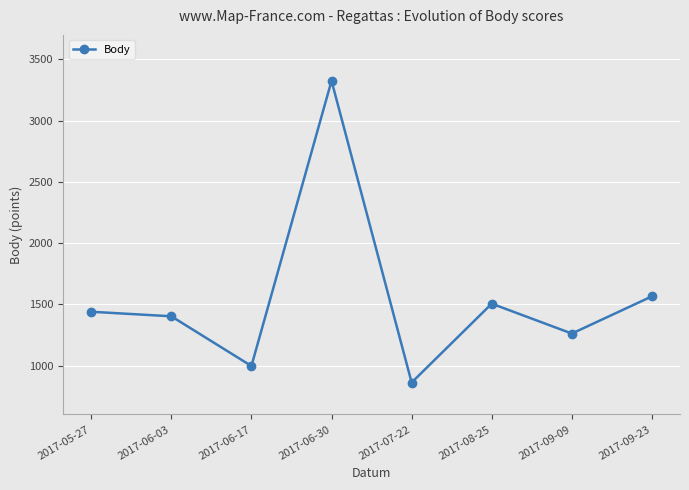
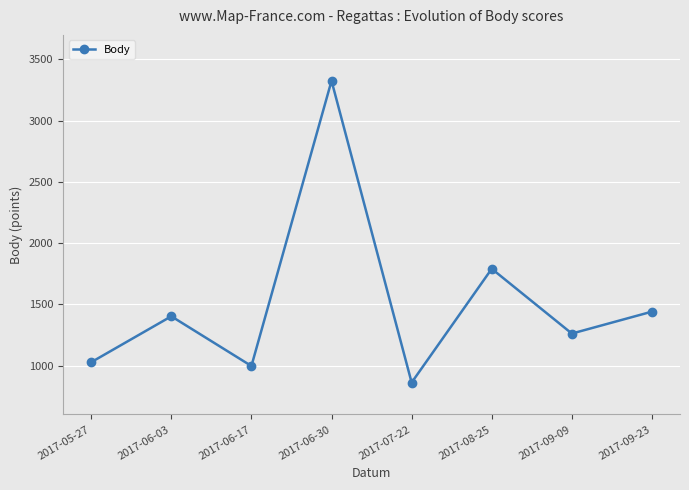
2017-05-27: 1440 -> 1030
2017-08-25: 1510 -> 1790
2017-09-23: 1570 -> 1440
